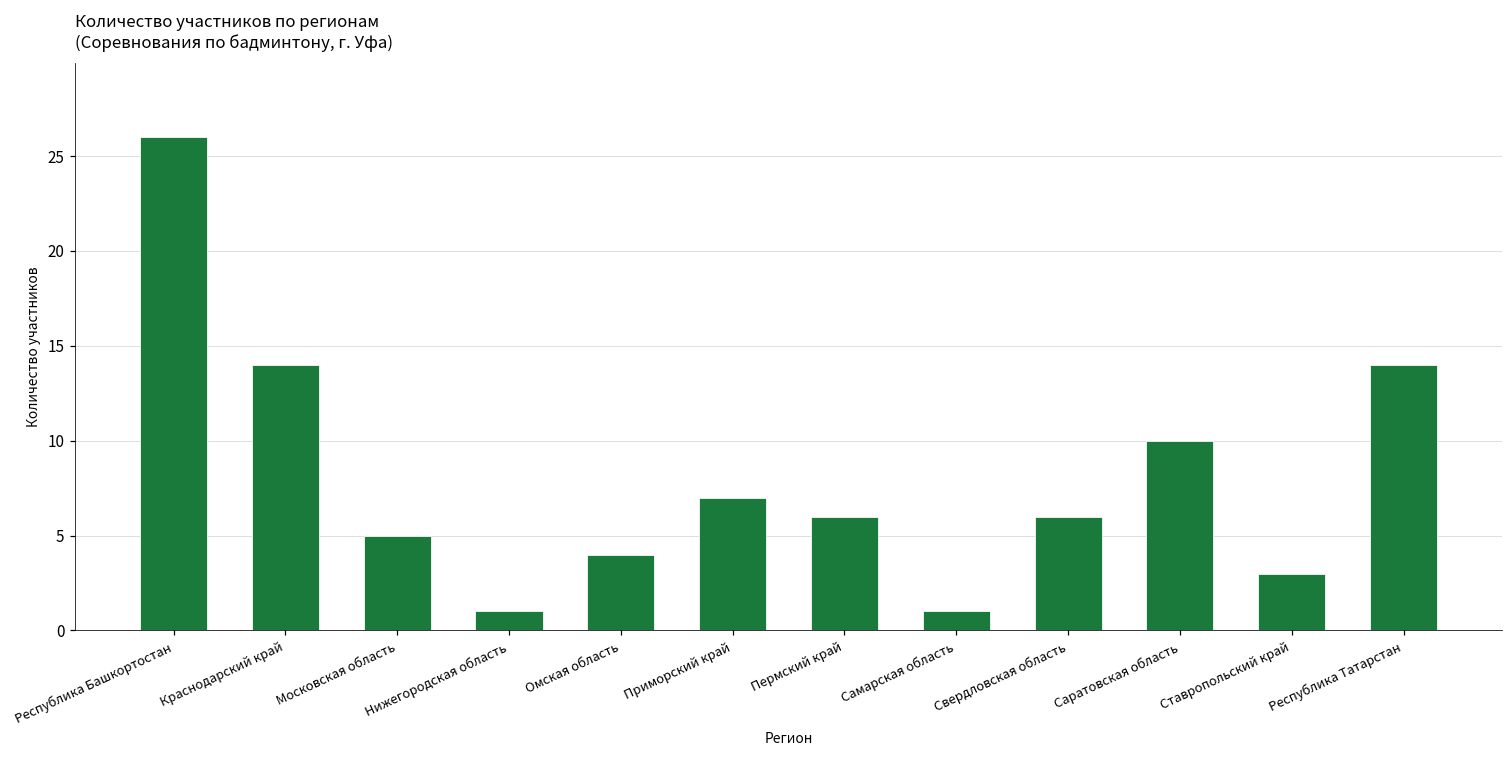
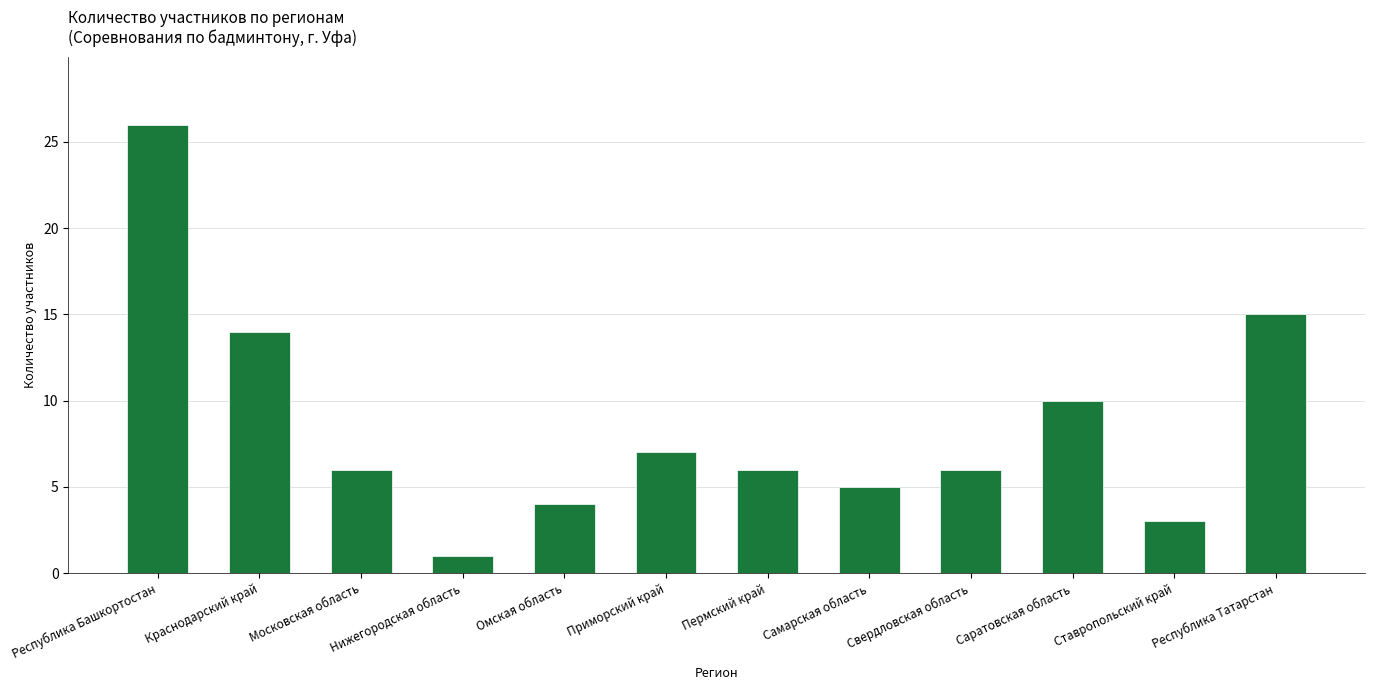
Московская область: 5 -> 6
Самарская область: 1 -> 5
Республика Татарстан: 14 -> 15
